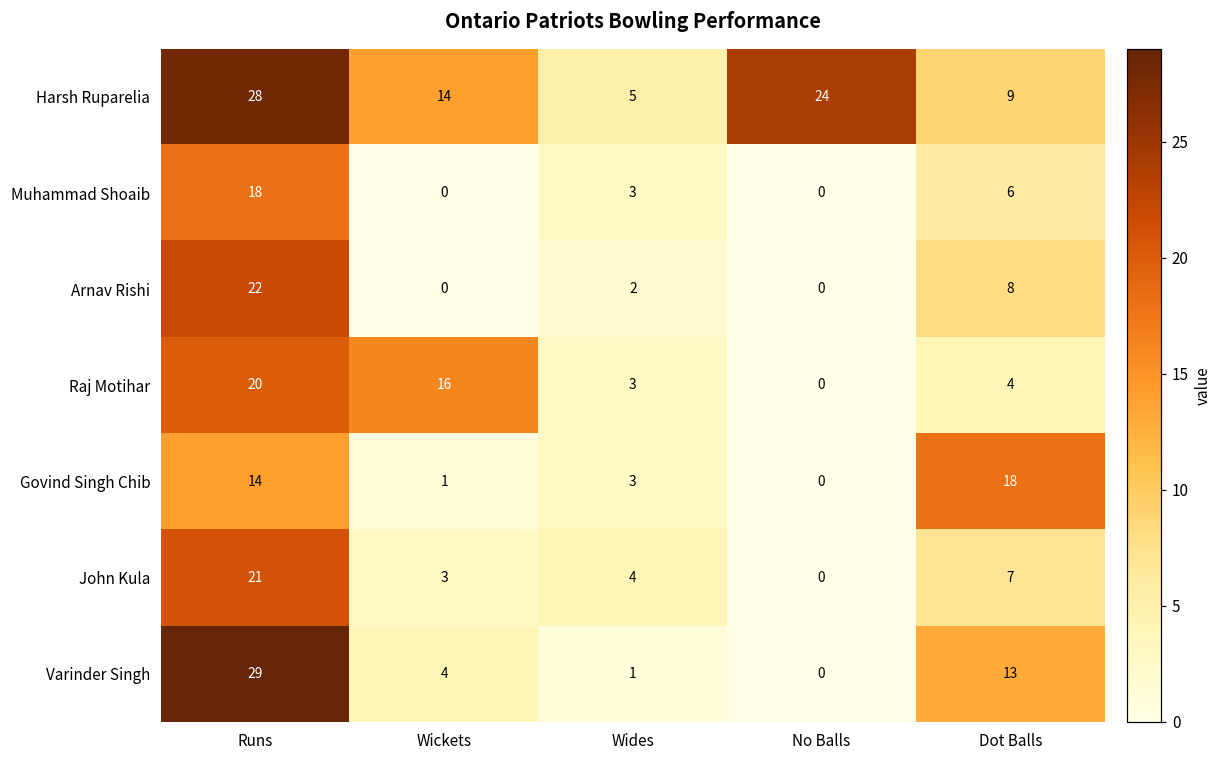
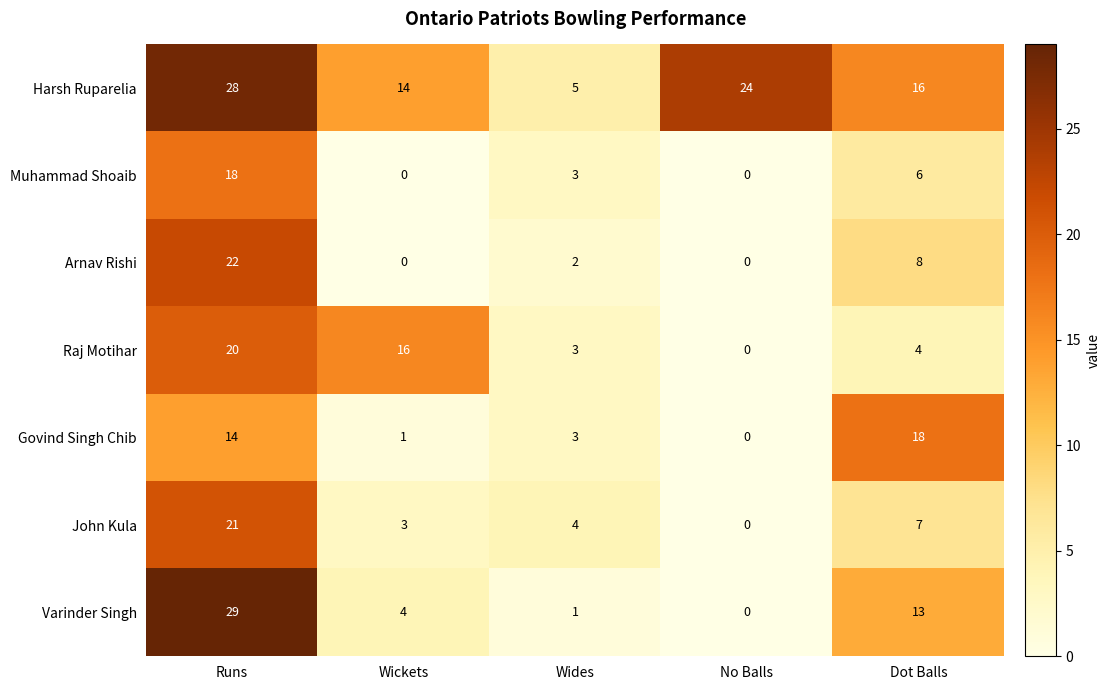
Harsh Ruparelia, Dot Balls: 9 -> 16
